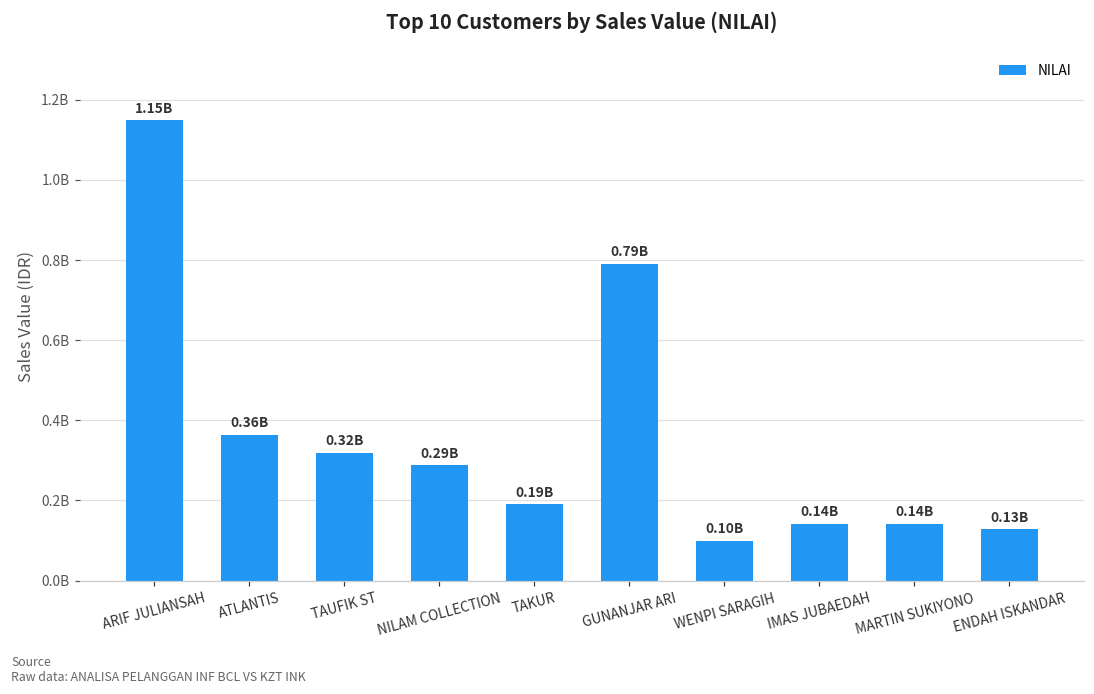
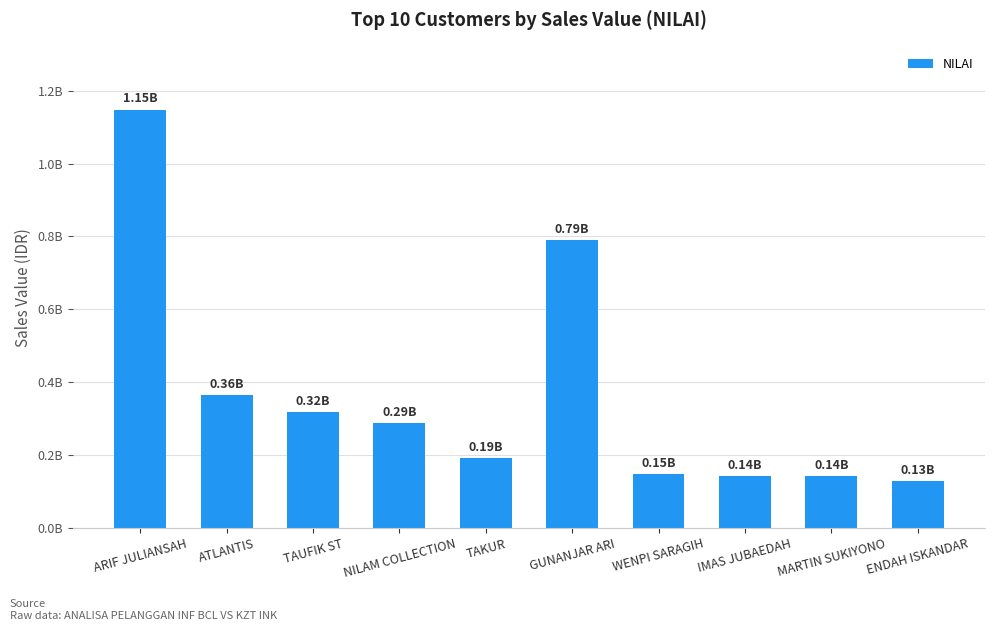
WENPI SARAGIH: 0.10B -> 0.15B
